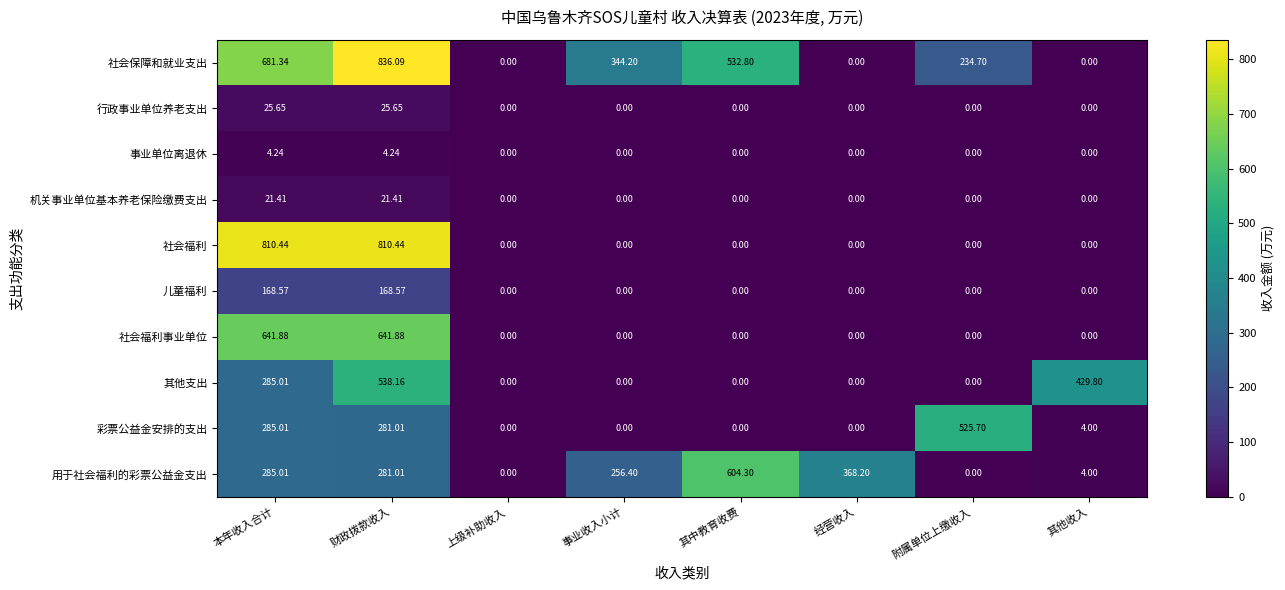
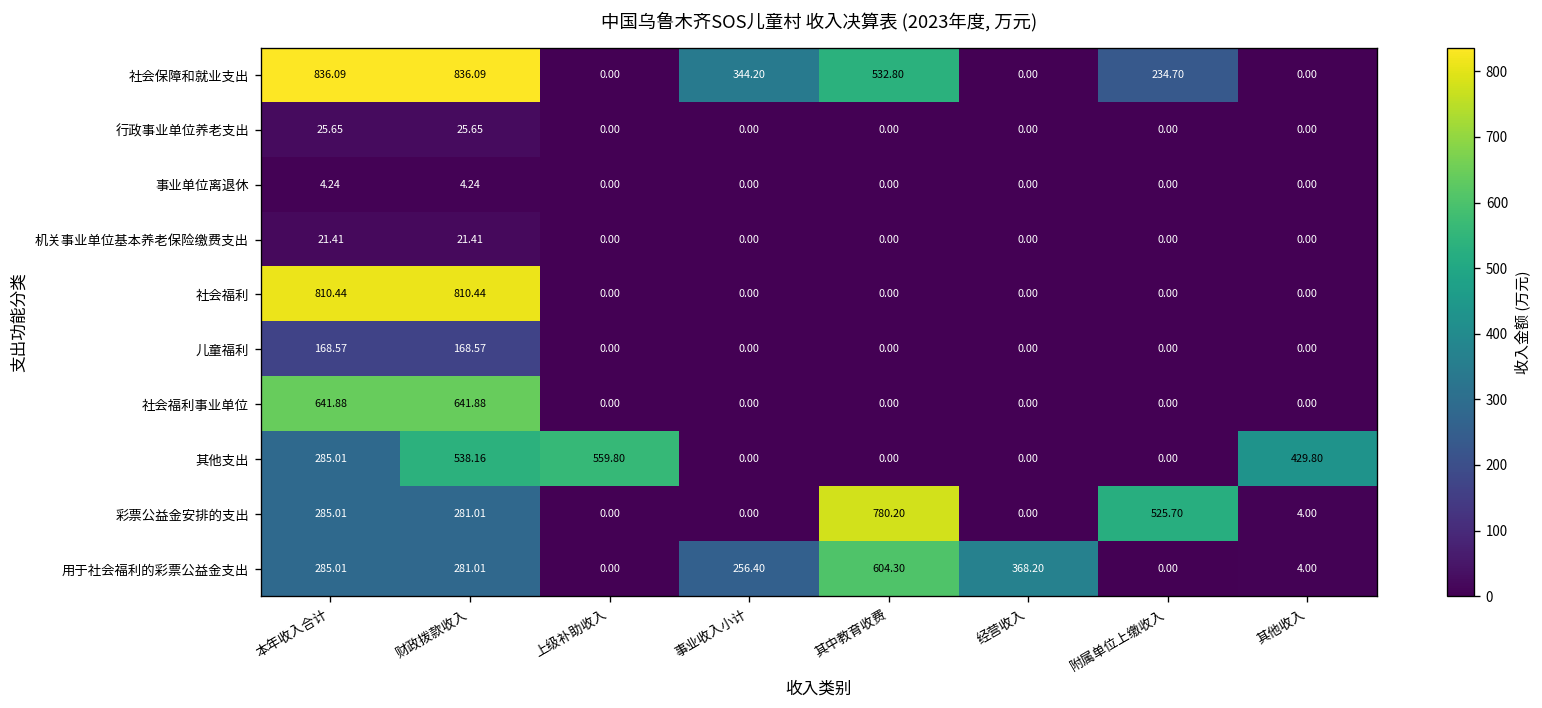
社会保障和就业支出, 本年收入合计: 681.34 -> 836.09
其他支出, 上级补助收入: 0.00 -> 559.80
彩票公益金安排的支出, 其中教育收费: 0.00 -> 780.20
